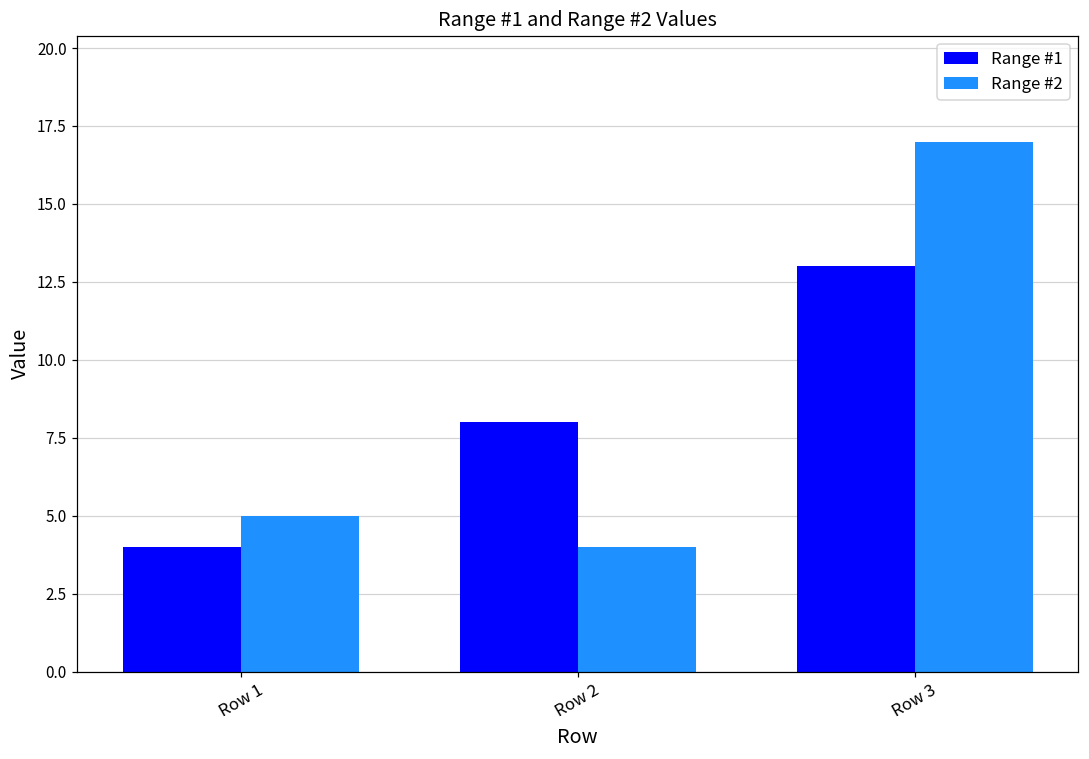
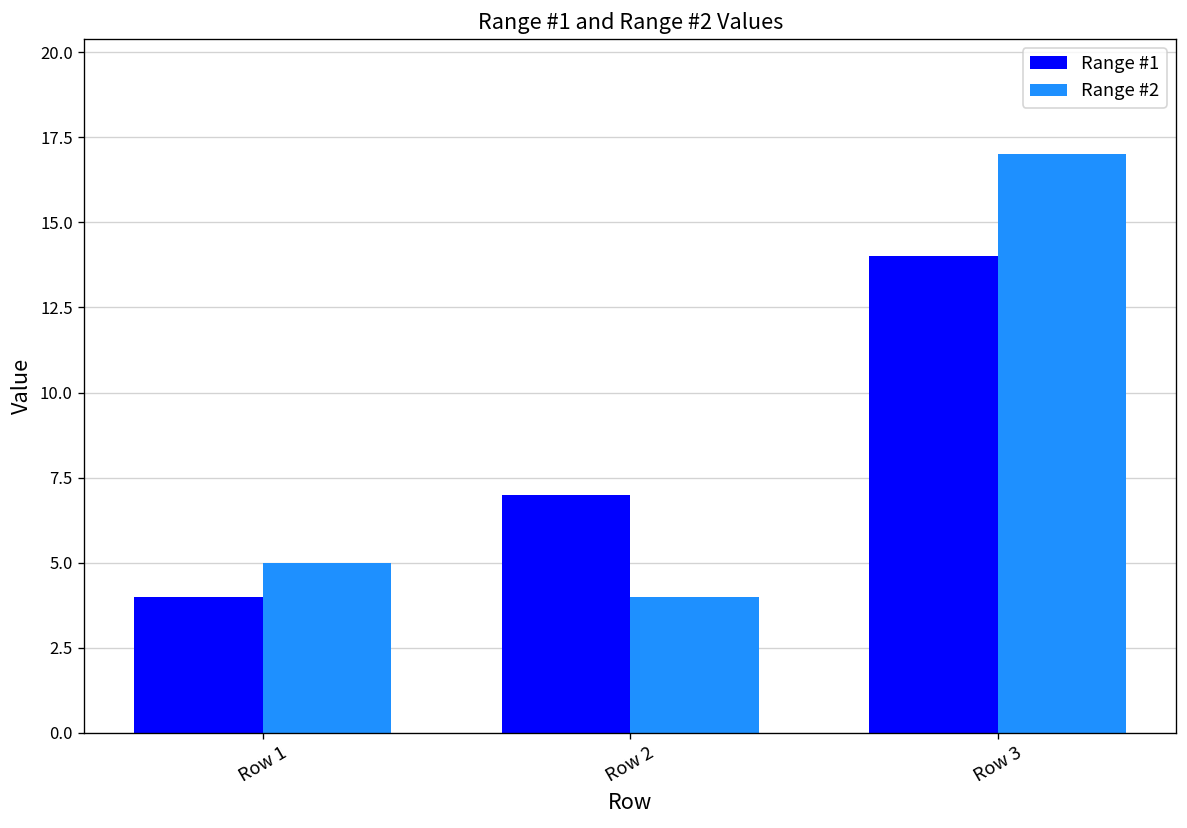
Range #1, Row 2: 8 -> 7
Range #1, Row 3: 13 -> 14
